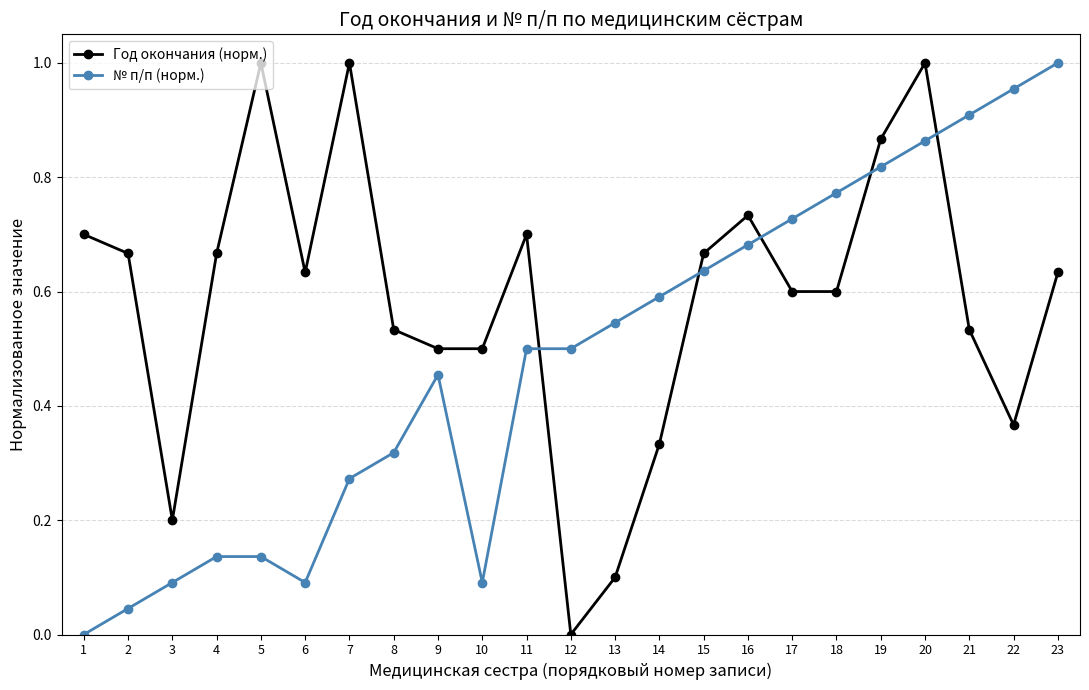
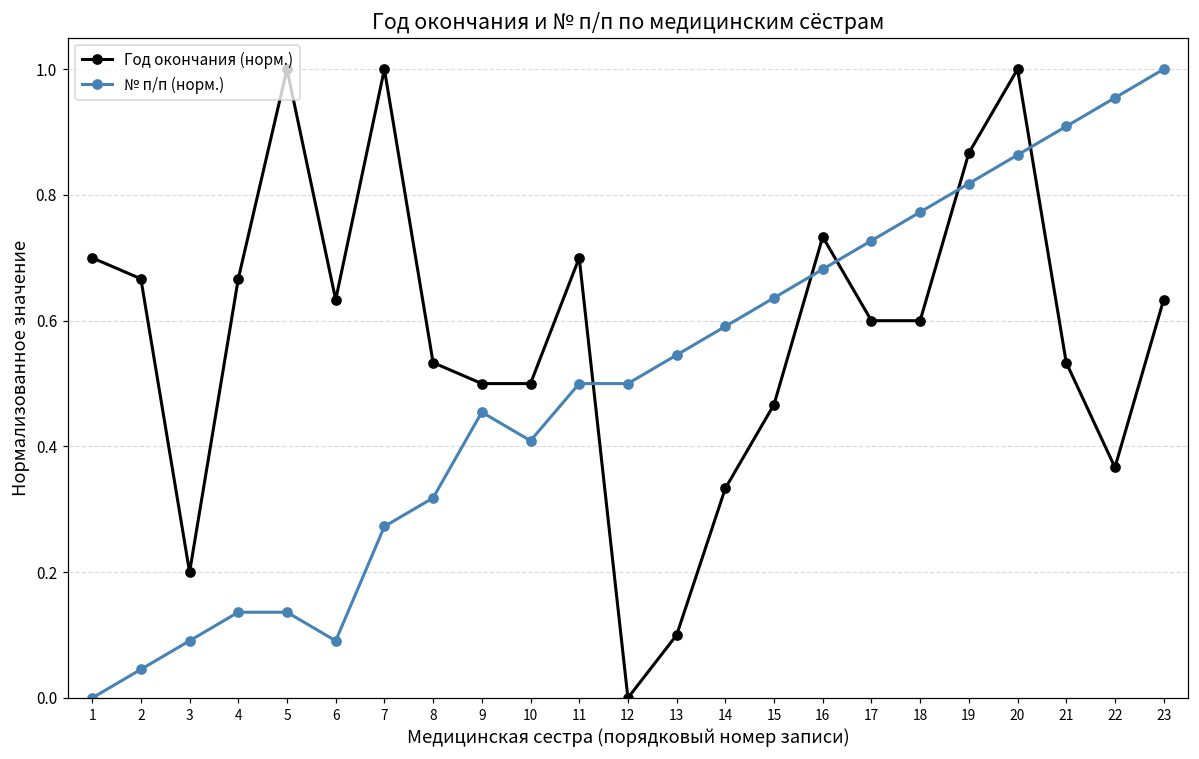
№ п/п (норм.), 10: 0.09 -> 0.41
Год окончания (норм.), 15: 0.67 -> 0.47
